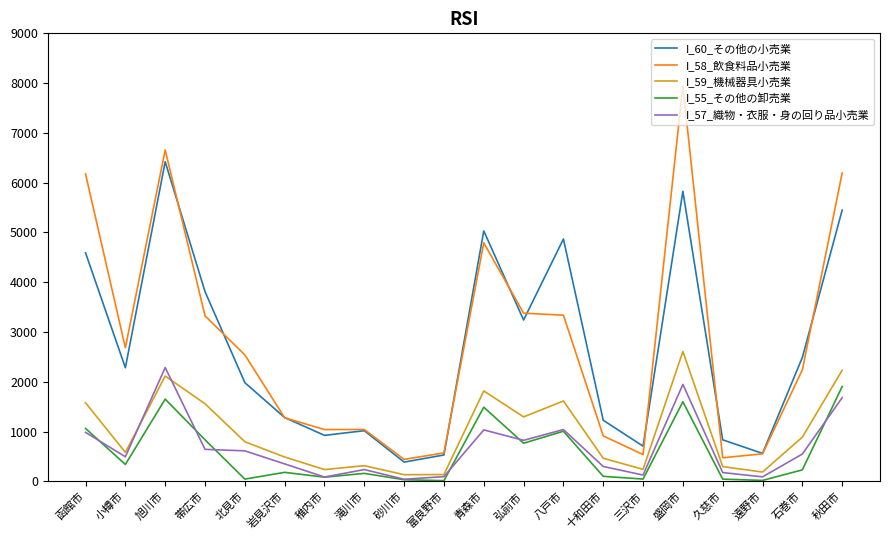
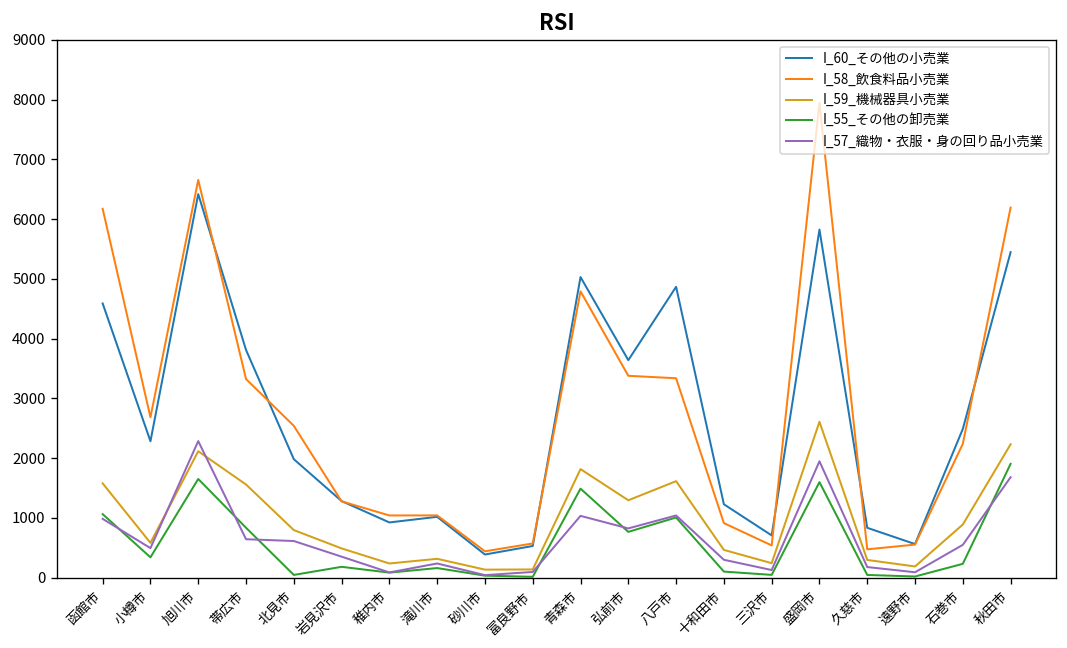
I_60_その他の小売業, 弘前市: 3200 -> 3600
